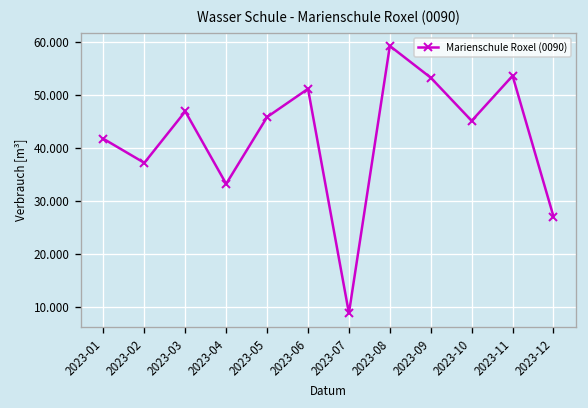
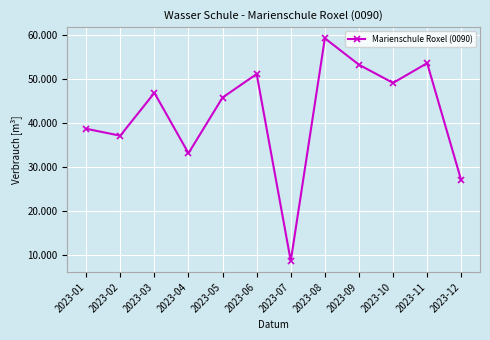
2023-01: 42 -> 39
2023-10: 45 -> 49
